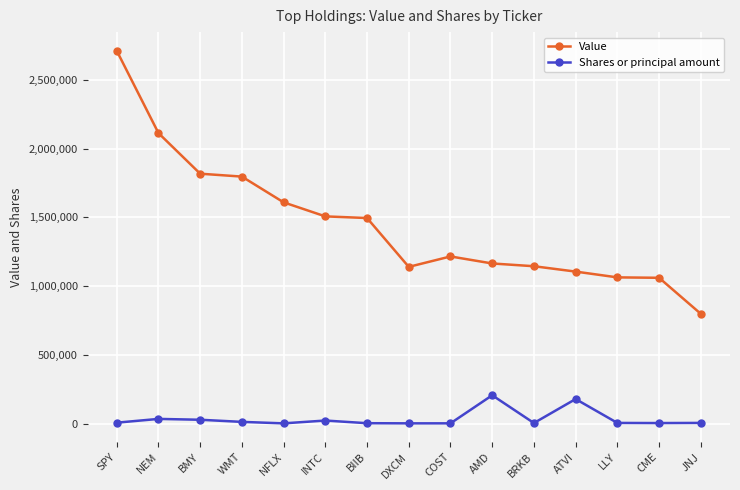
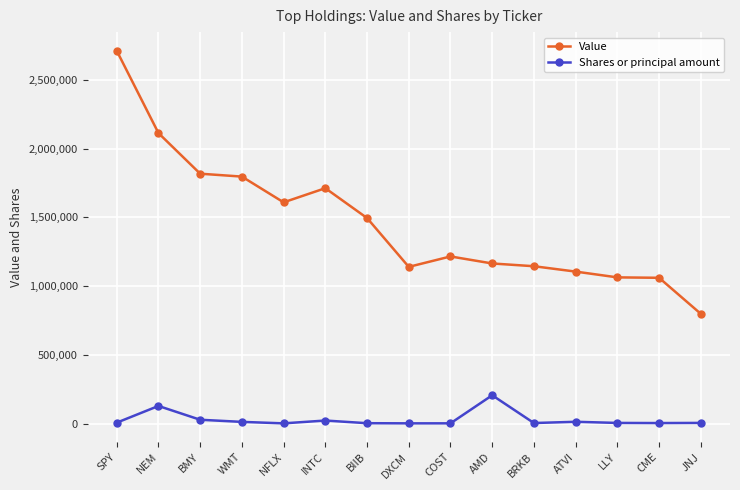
Shares or principal amount, NEM: 40,000 -> 130,000
Value, INTC: 1,510,000 -> 1,710,000
Shares or principal amount, ATVI: 180,000 -> 20,000
